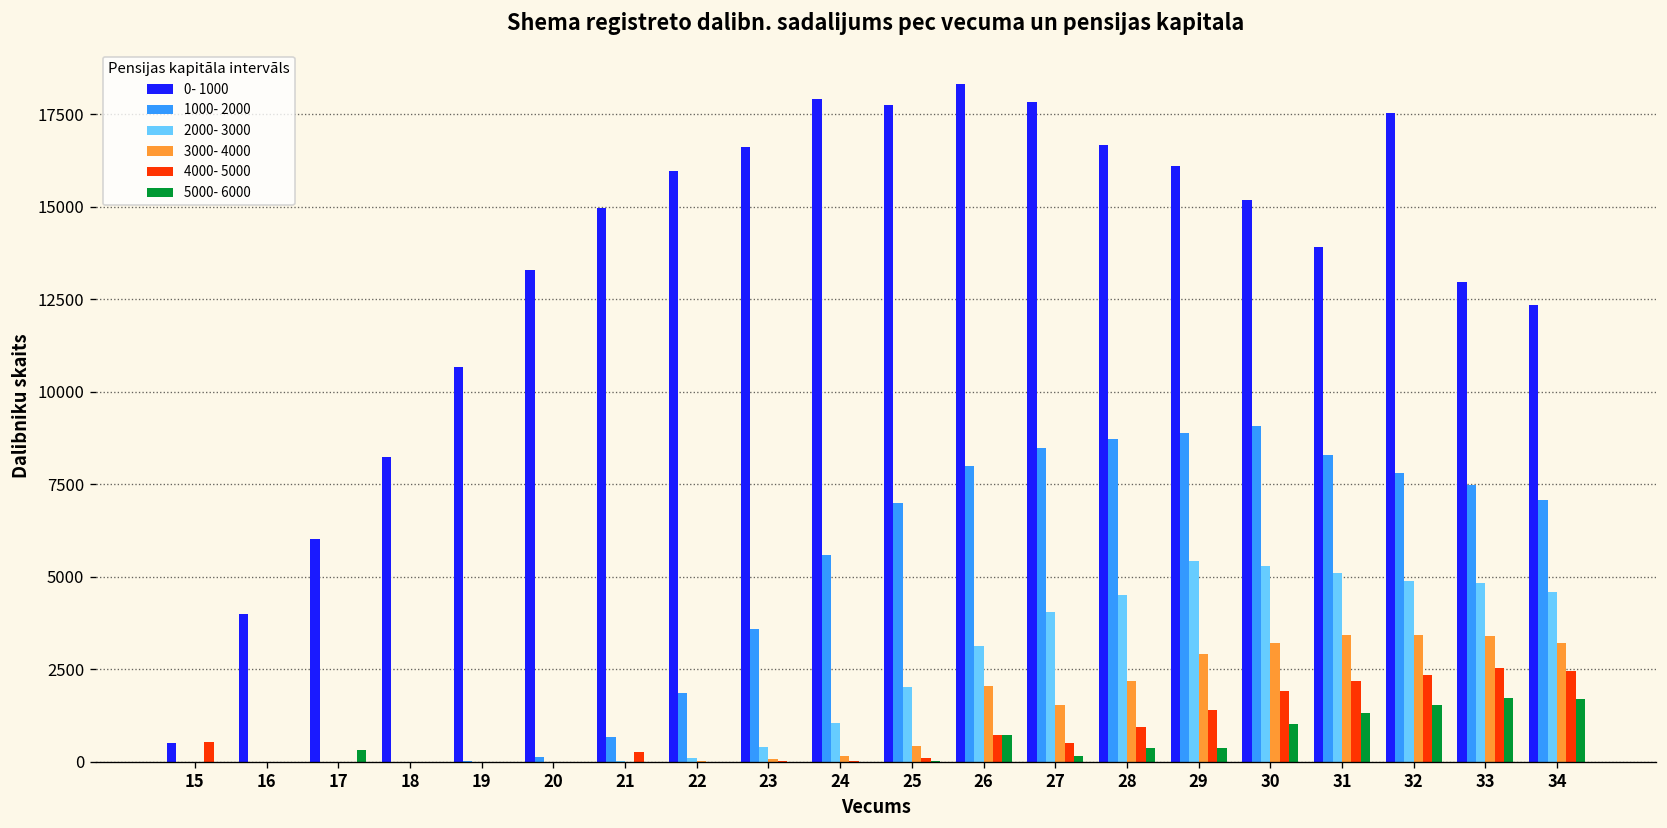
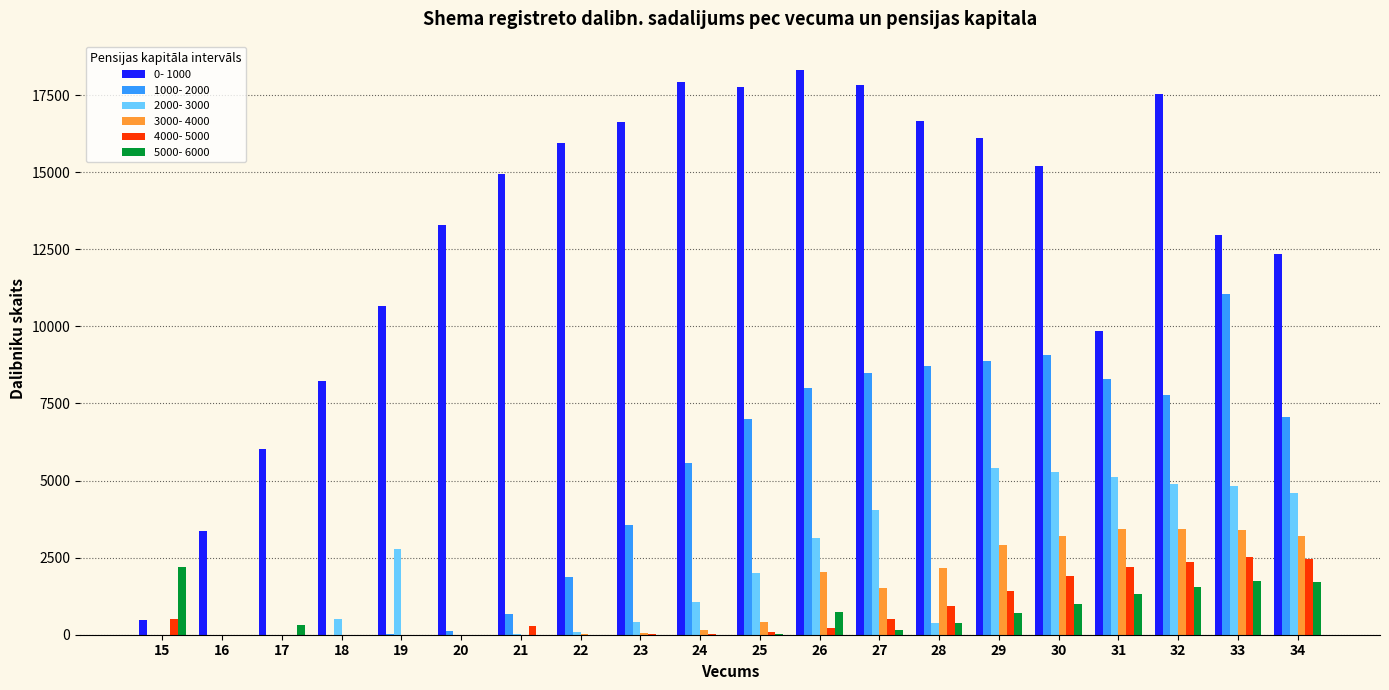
5000- 6000, 15: 0 -> 2200
0- 1000, 16: 4000 -> 3400
2000- 3000, 18: 0 -> 500
2000- 3000, 19: 0 -> 2800
4000- 5000, 26: 700 -> 200
2000- 3000, 28: 4500 -> 400
5000- 6000, 29: 400 -> 700
0- 1000, 31: 13900 -> 9900
1000- 2000, 33: 7500 -> 11100
